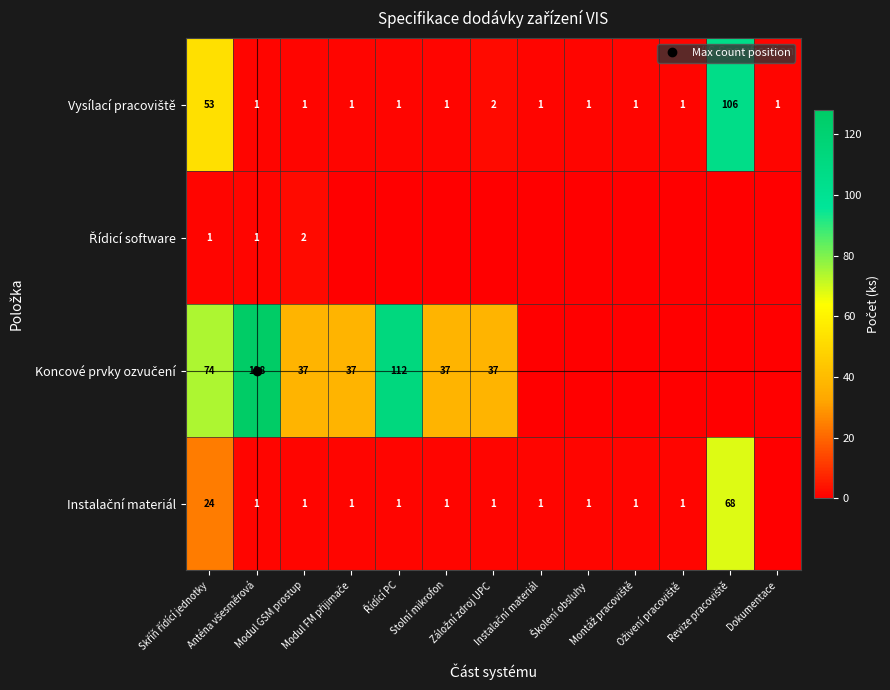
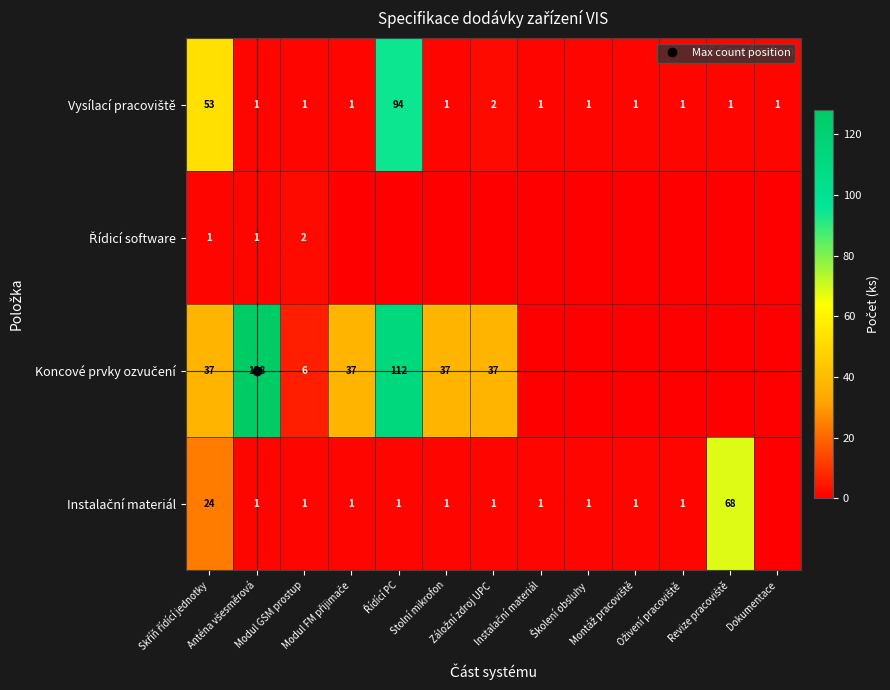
Vysílací pracoviště, Řídící PC: 1 -> 94
Vysílací pracoviště, Revize pracoviště: 106 -> 1
Koncové prvky ozvučení, Skříň řídící jednotky: 74 -> 37
Koncové prvky ozvučení, Modul GSM prostup: 37 -> 6
